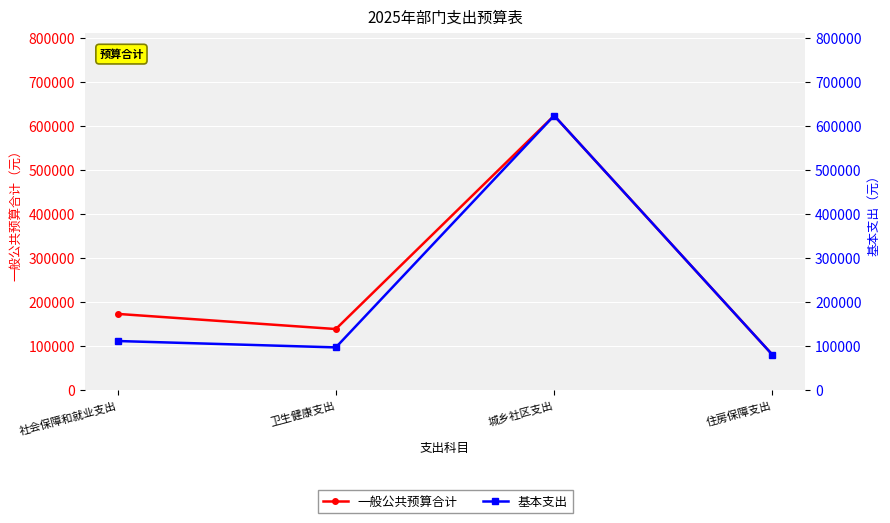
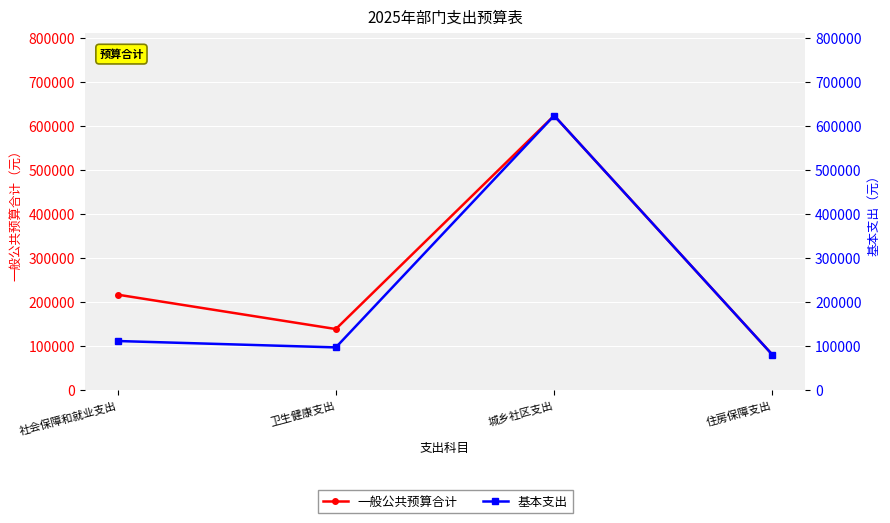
一般公共预算合计, 社会保障和就业支出: 170000 -> 220000
